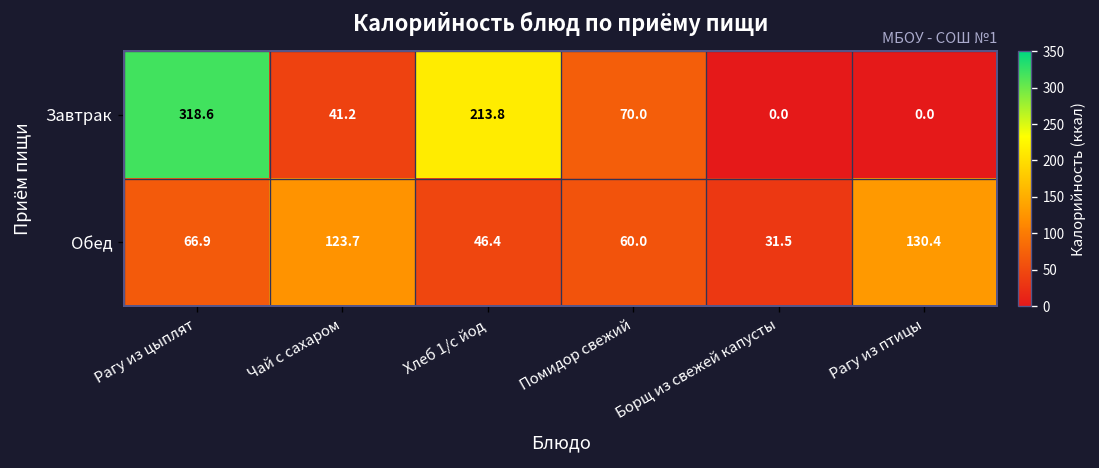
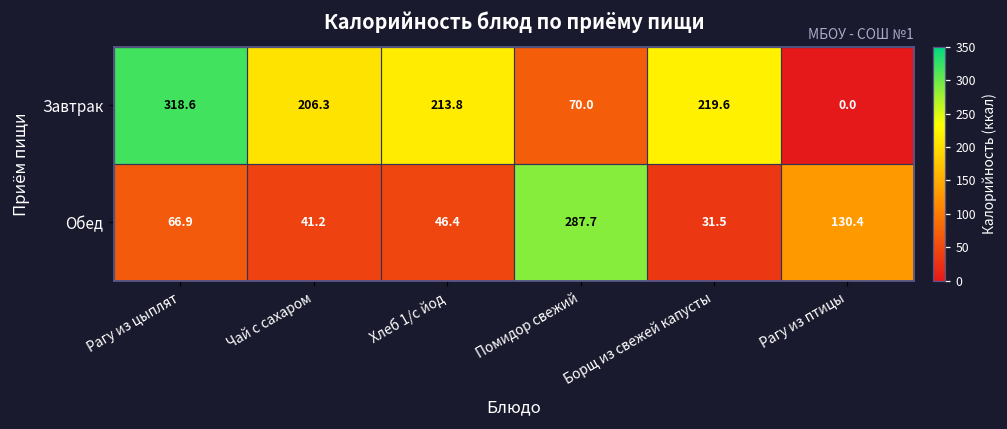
Завтрак, Чай с сахаром: 41.2 -> 206.3
Завтрак, Борщ из свежей капусты: 0.0 -> 219.6
Обед, Чай с сахаром: 123.7 -> 41.2
Обед, Помидор свежий: 60.0 -> 287.7
